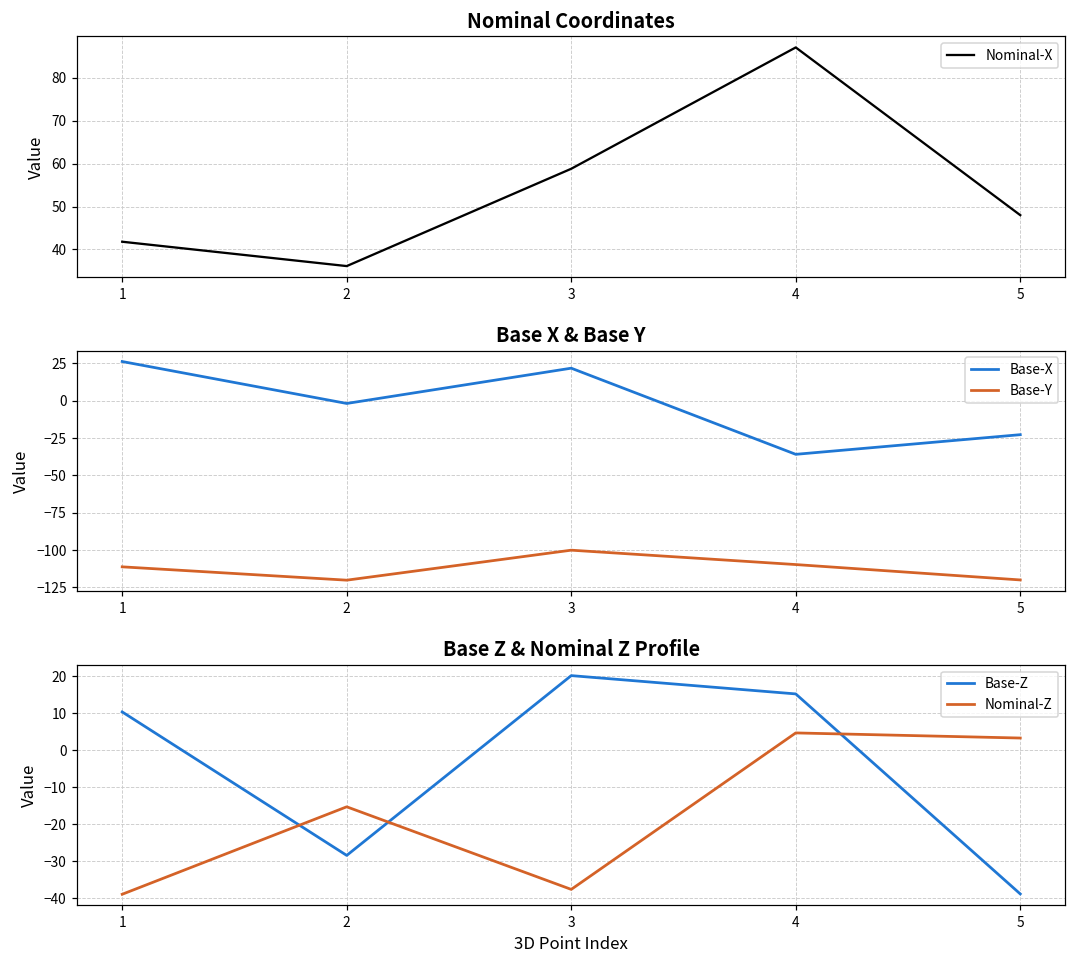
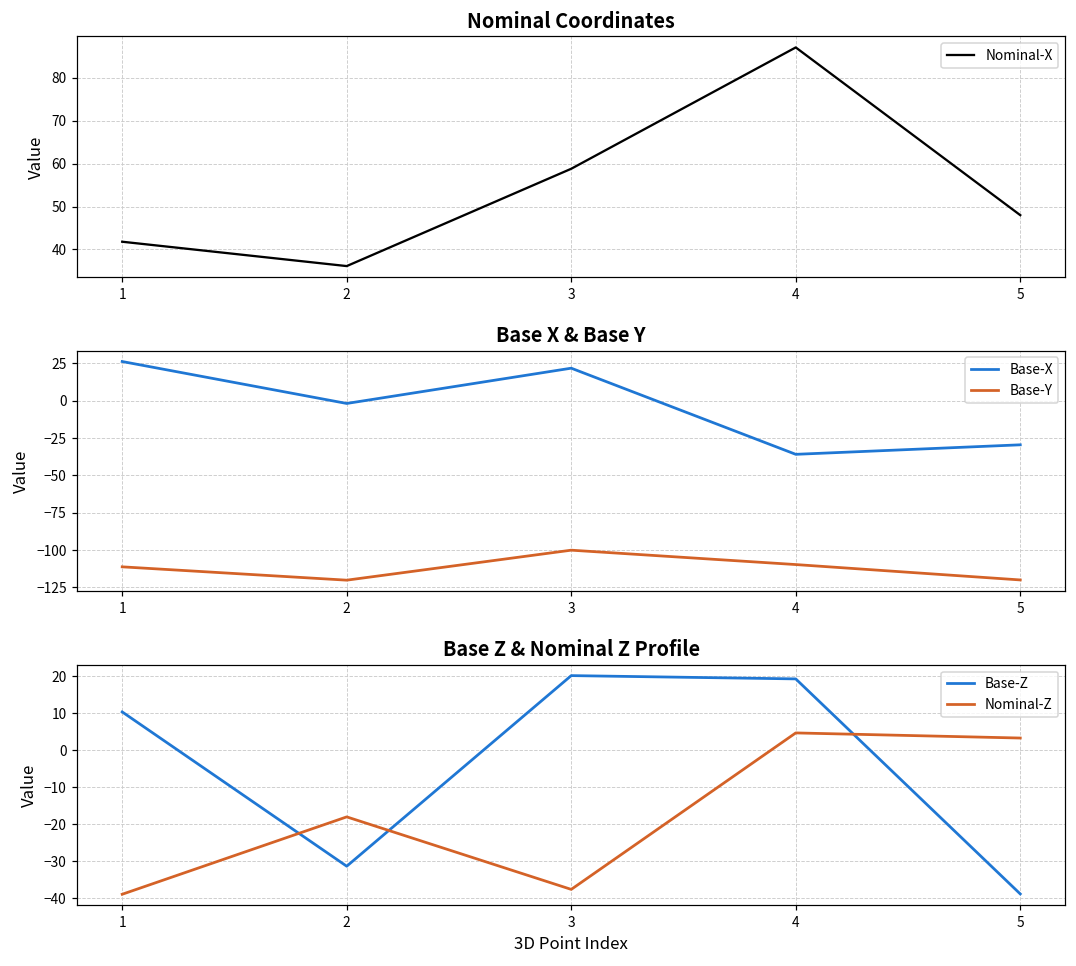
Base X & Base Y, Base-X, 5: -23 -> -30
Base Z & Nominal Z Profile, Base-Z, 2: -28 -> -31
Base Z & Nominal Z Profile, Nominal-Z, 2: -15 -> -18
Base Z & Nominal Z Profile, Base-Z, 4: 15 -> 19
